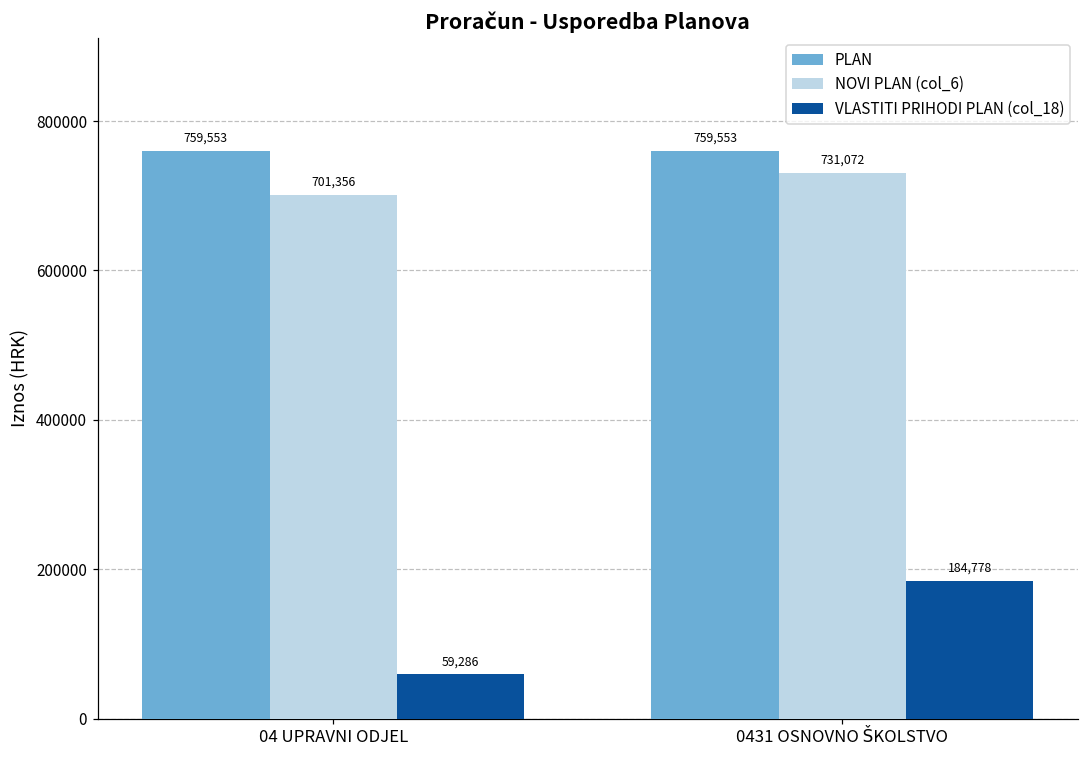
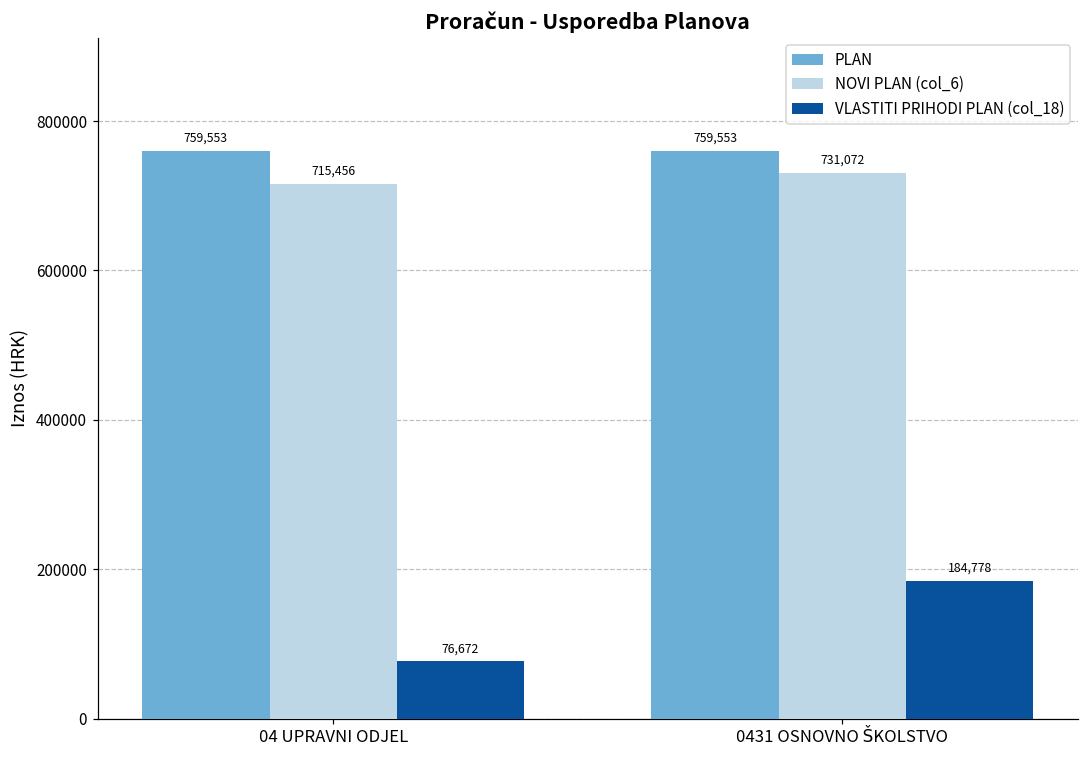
NOVI PLAN (col_6), 04 UPRAVNI ODJEL: 701,356 -> 715,456
VLASTITI PRIHODI PLAN (col_18), 04 UPRAVNI ODJEL: 59,286 -> 76,672
